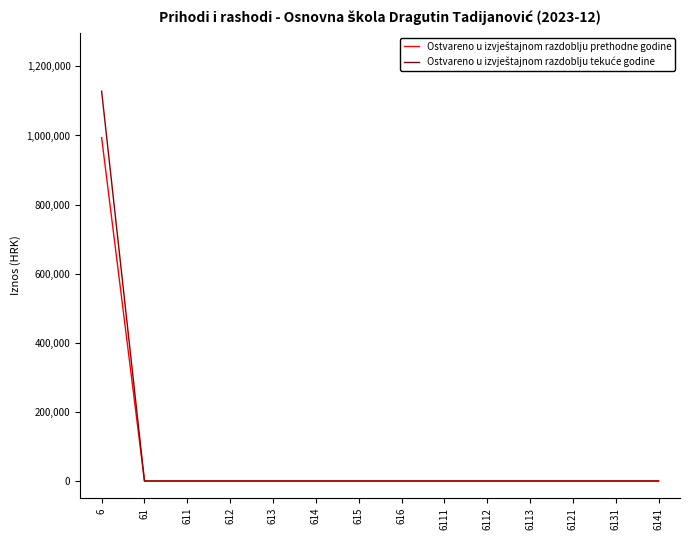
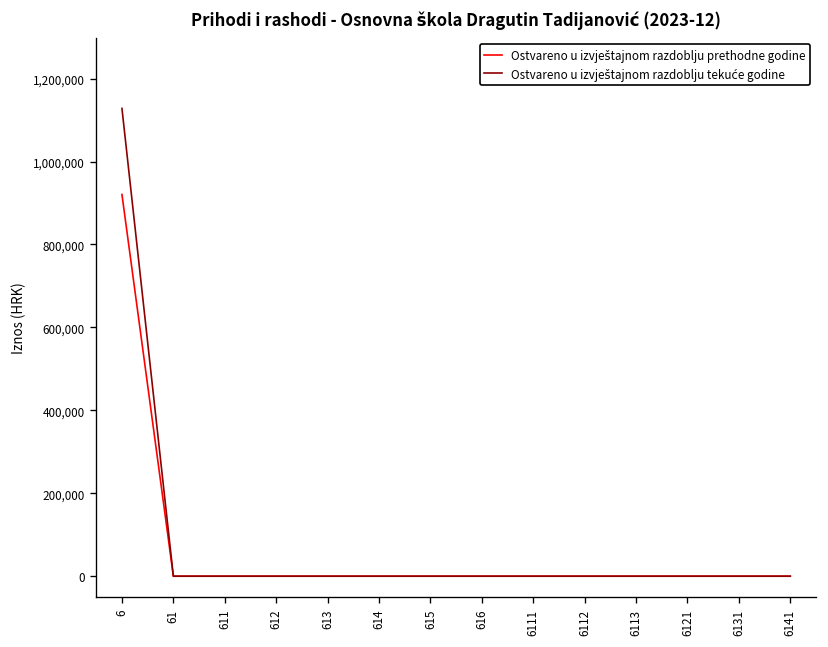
Ostvareno u izvještajnom razdoblju prethodne godine, 6: 990,000 -> 920,000
